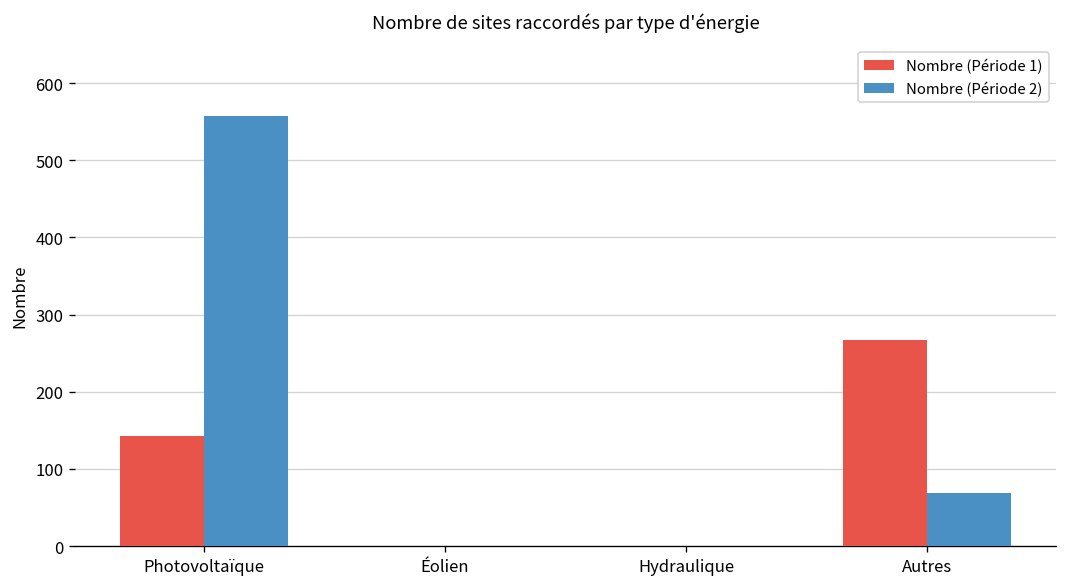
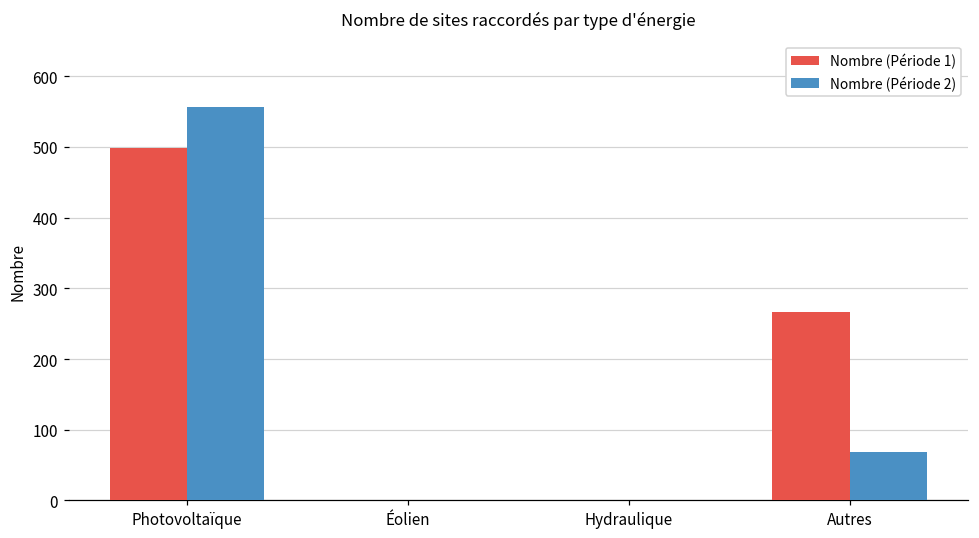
Nombre (Période 1), Photovoltaïque: 140 -> 500
